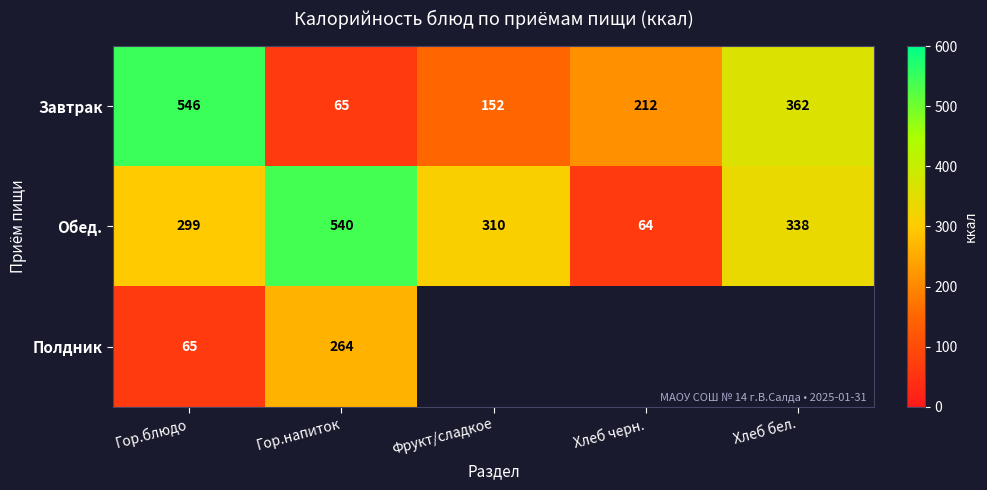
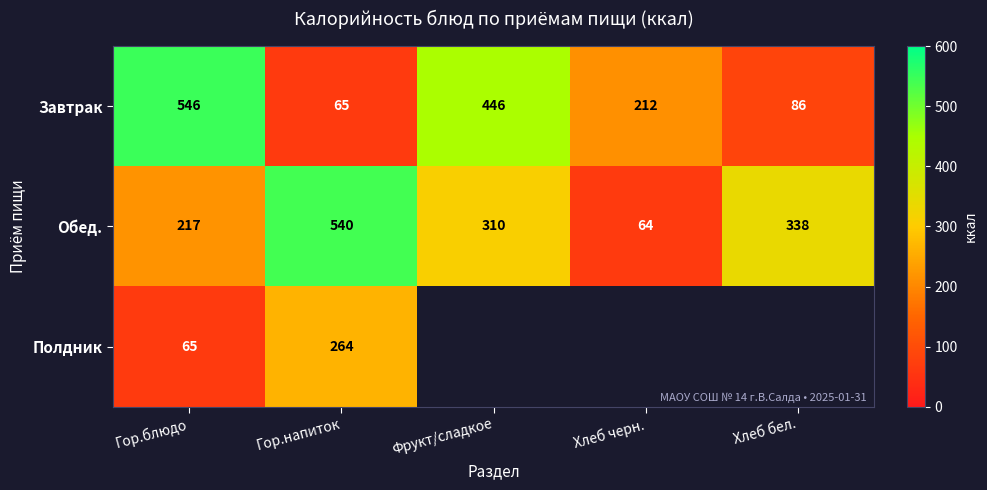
Завтрак, Фрукт/сладкое: 152 -> 446
Завтрак, Хлеб бел.: 362 -> 86
Обед., Гор.блюдо: 299 -> 217
